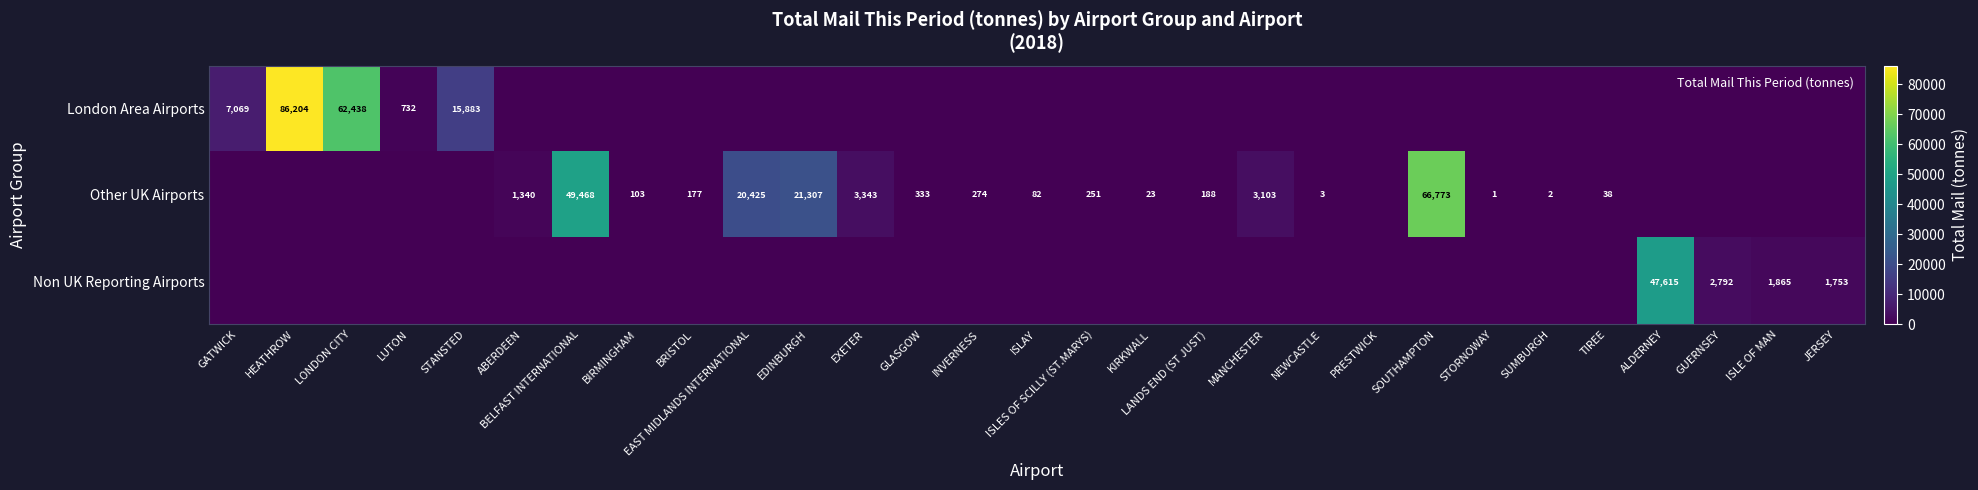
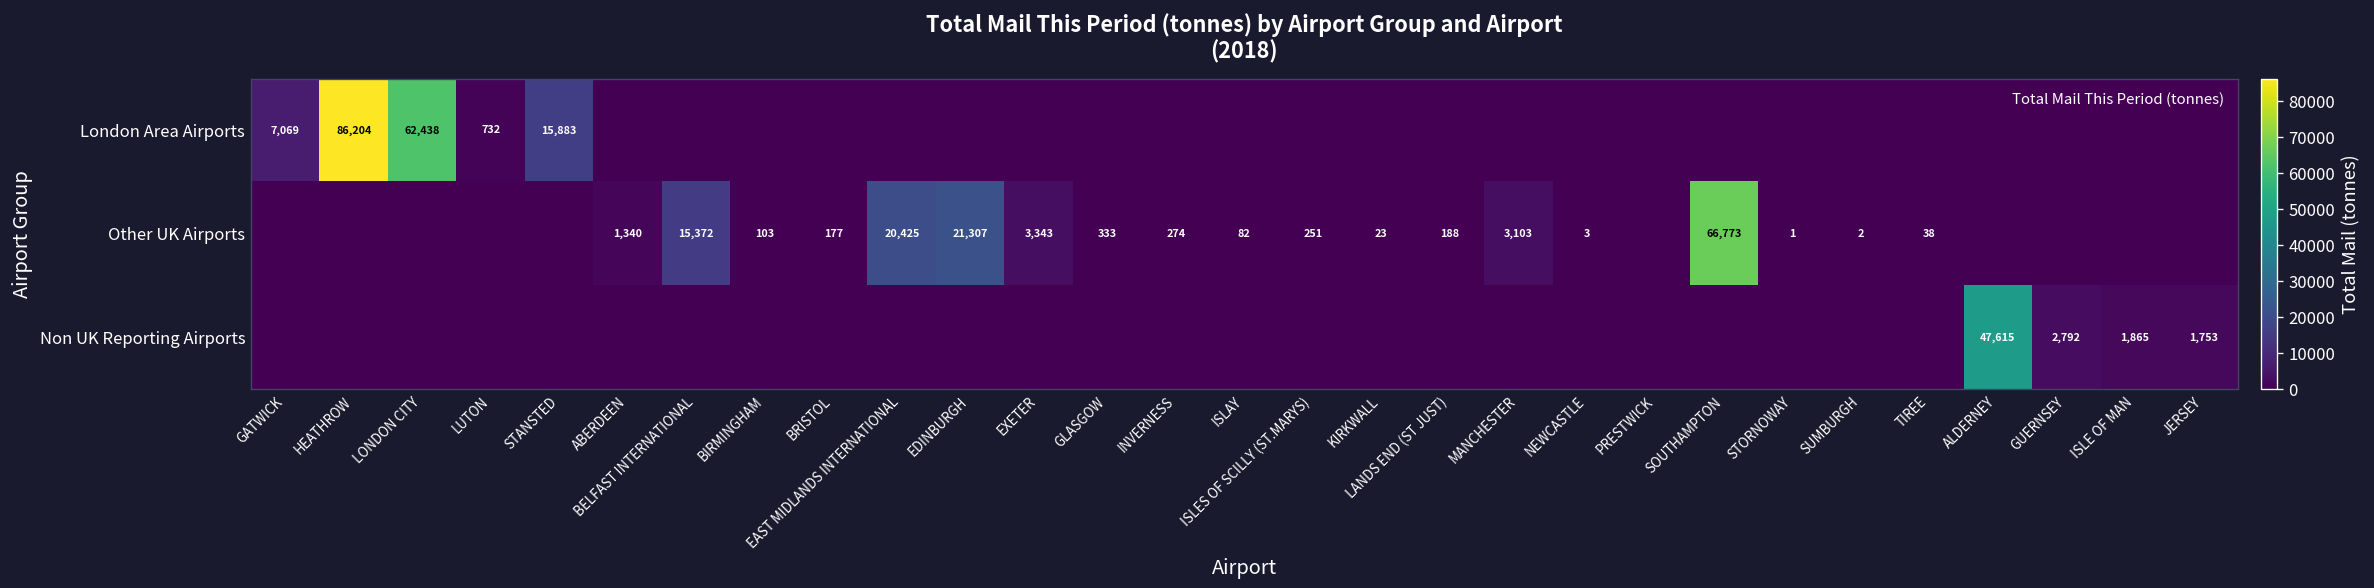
Other UK Airports, BELFAST INTERNATIONAL: 49,468 -> 15,372
